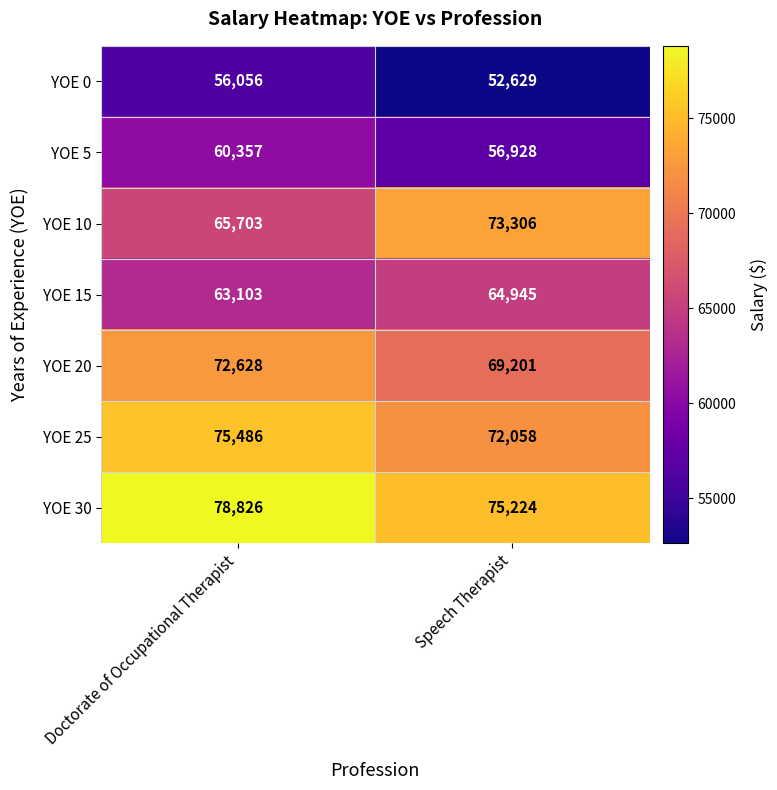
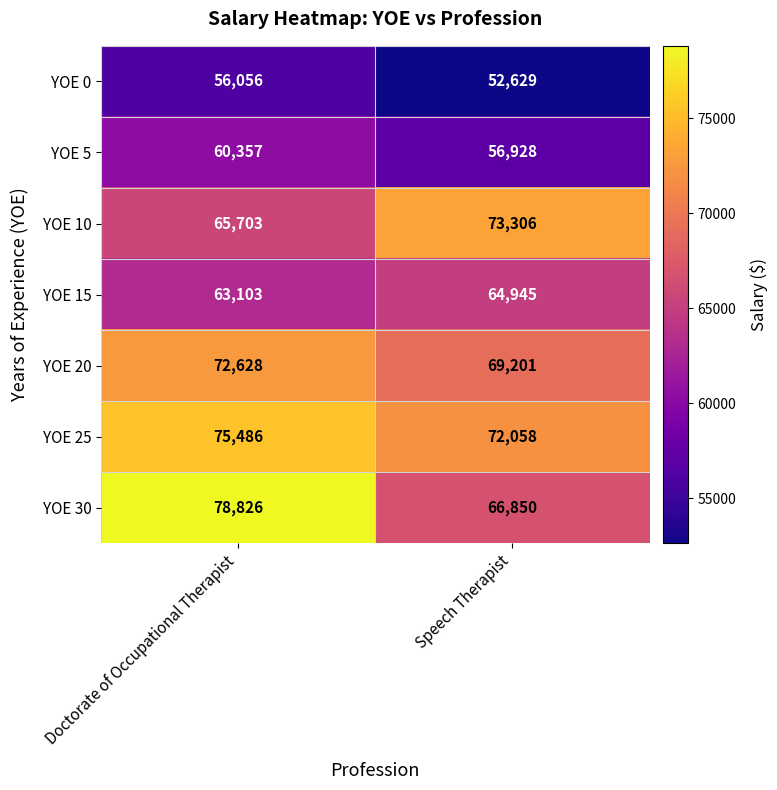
YOE 30, Speech Therapist: 75,224 -> 66,850
